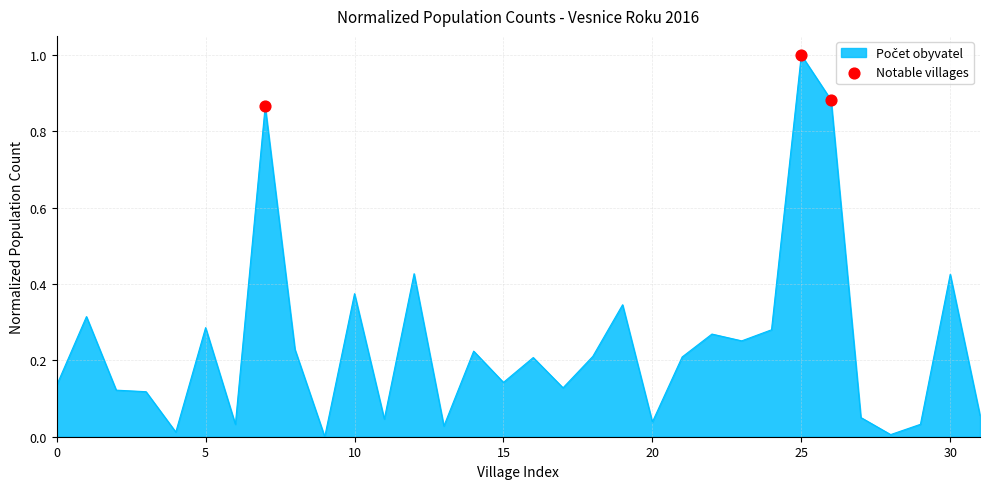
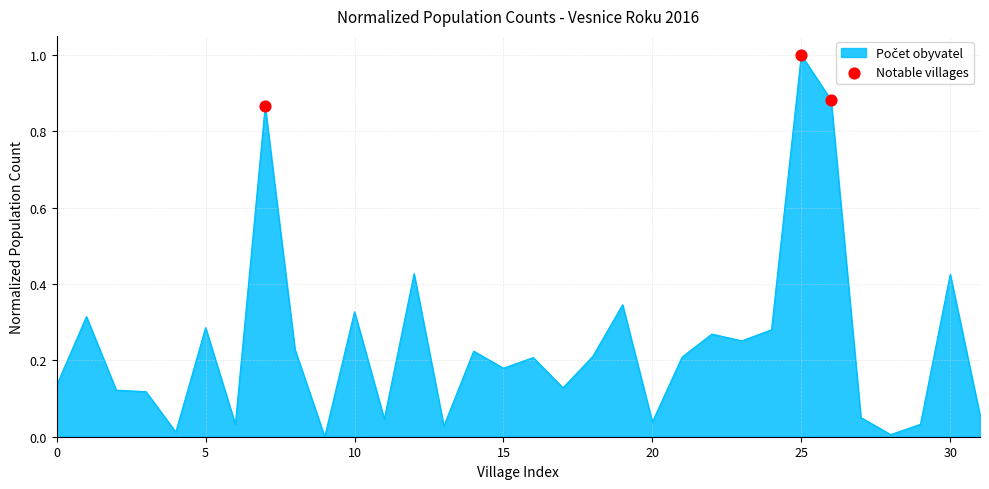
Počet obyvatel, 10: 0.37 -> 0.33
Počet obyvatel, 15: 0.14 -> 0.18
